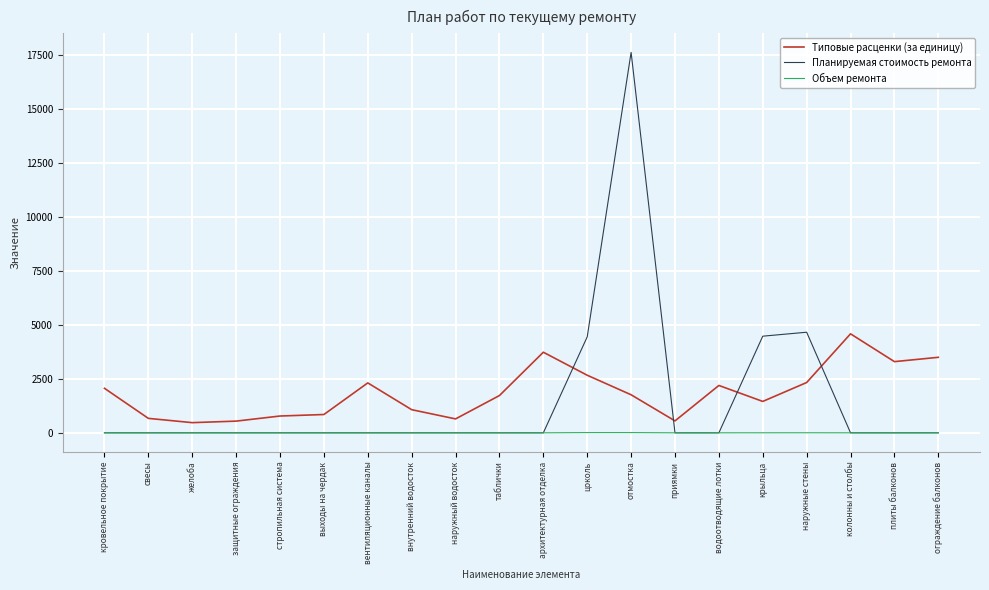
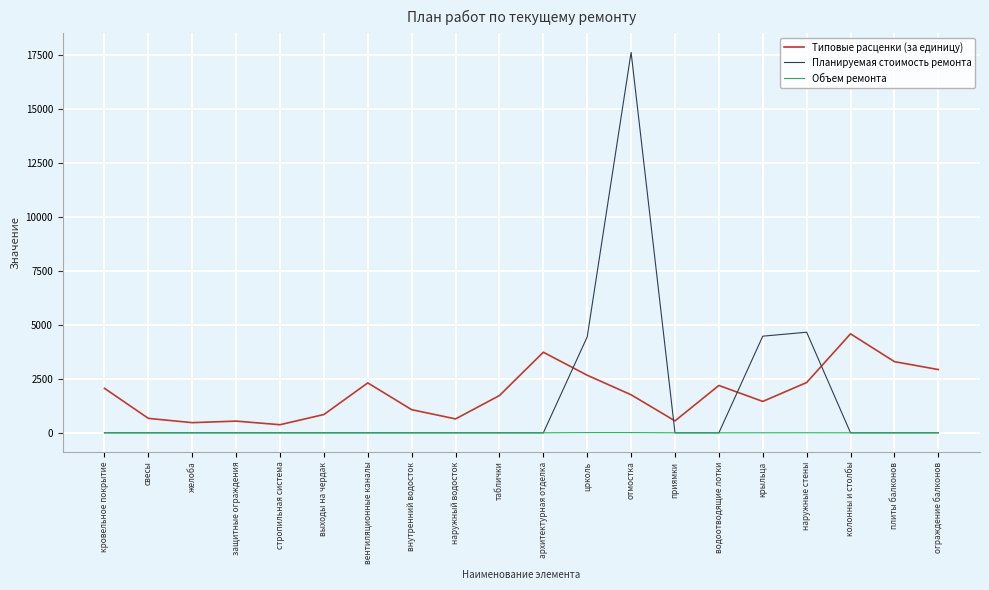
Типовые расценки (за единицу), стропильная система: 800 -> 400
Типовые расценки (за единицу), ограждение балконов: 3500 -> 2900
